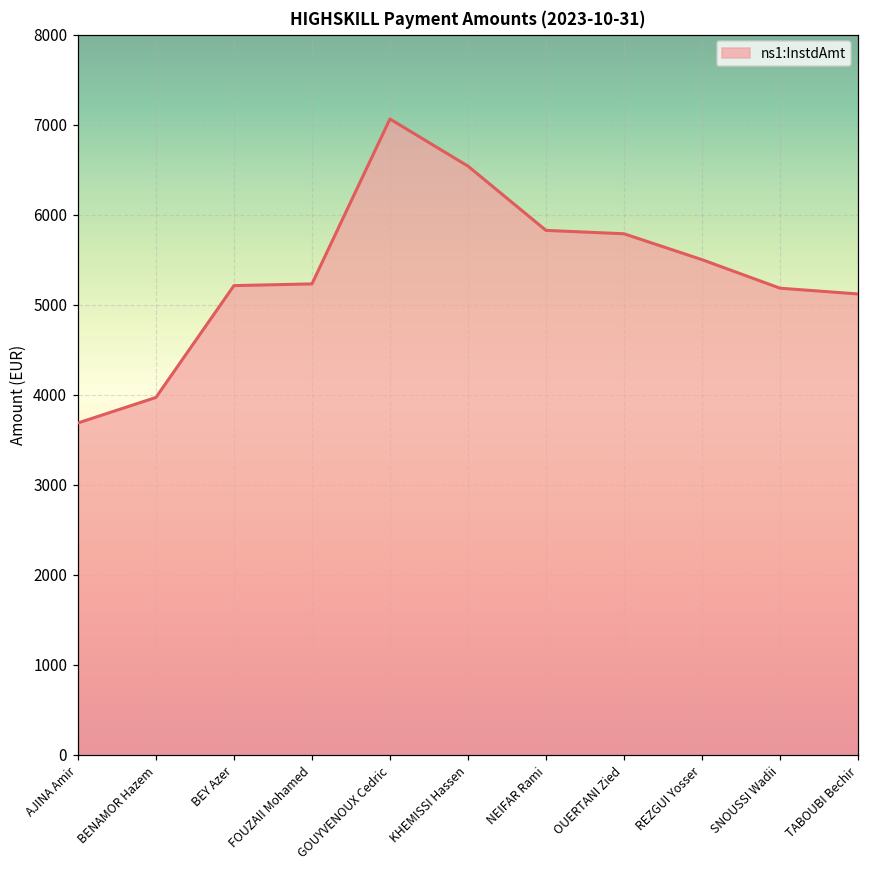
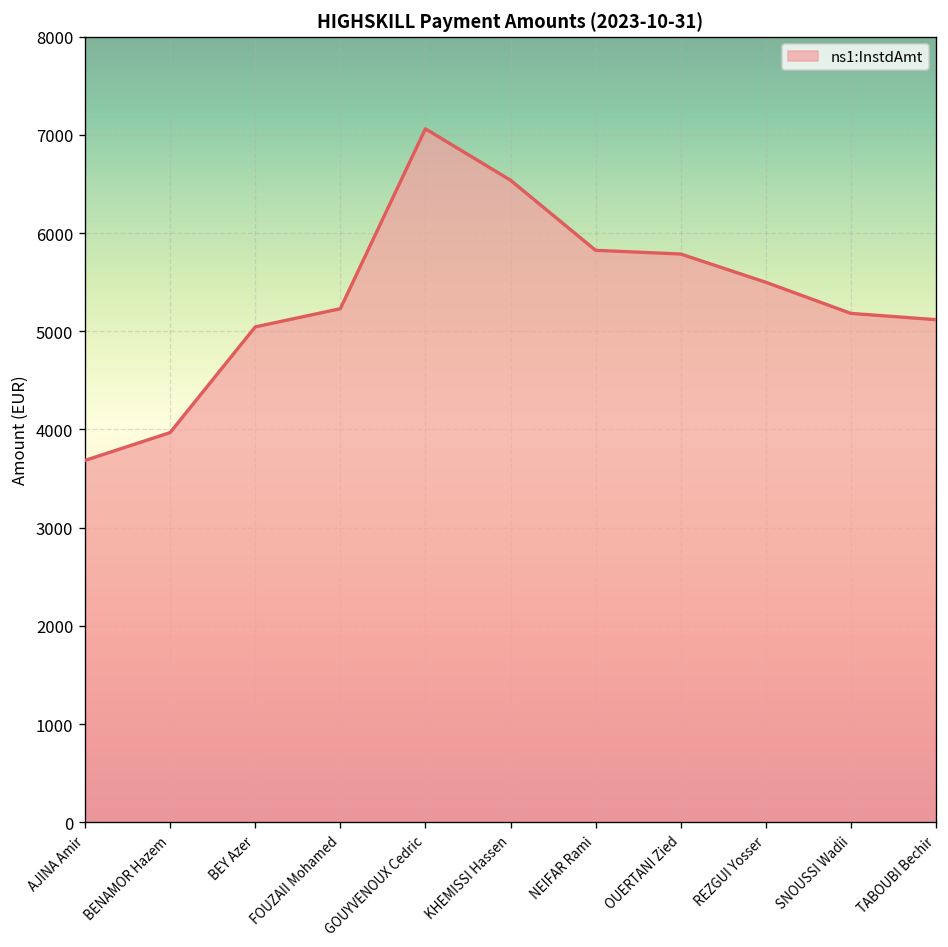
BEY Azer: 5200 -> 5000
